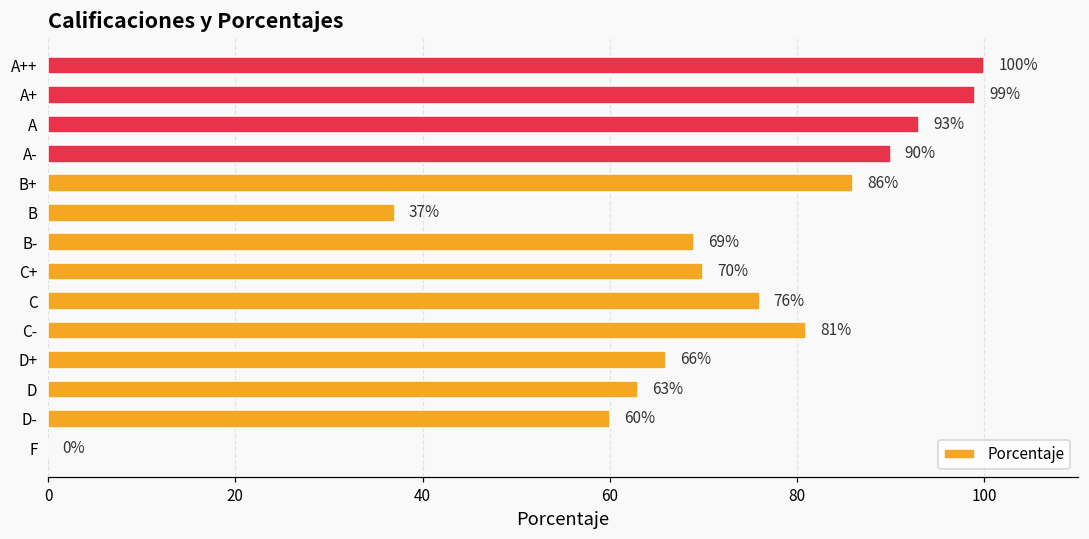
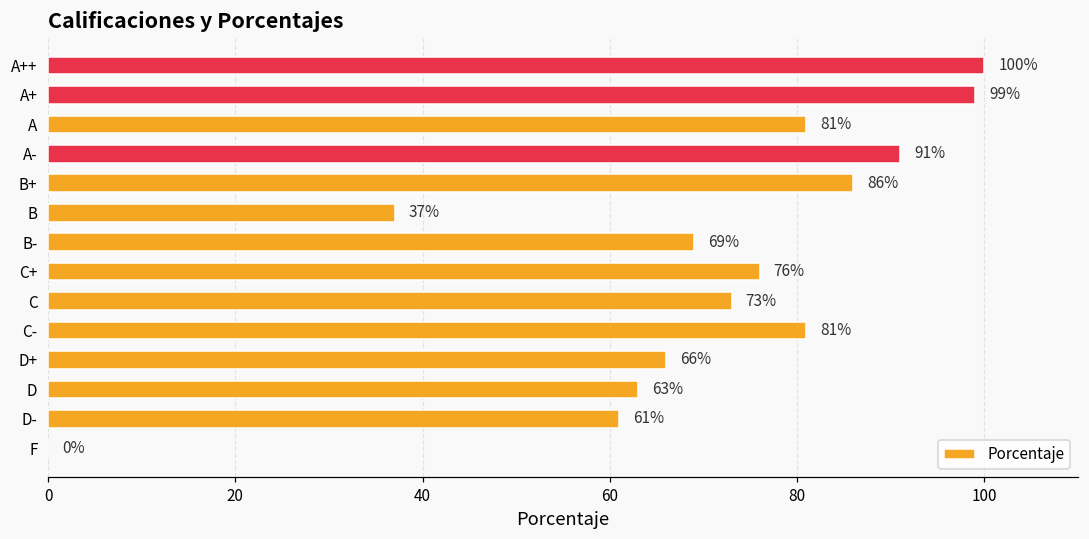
A: 93% -> 81%
A-: 90% -> 91%
C+: 70% -> 76%
C: 76% -> 73%
D-: 60% -> 61%
